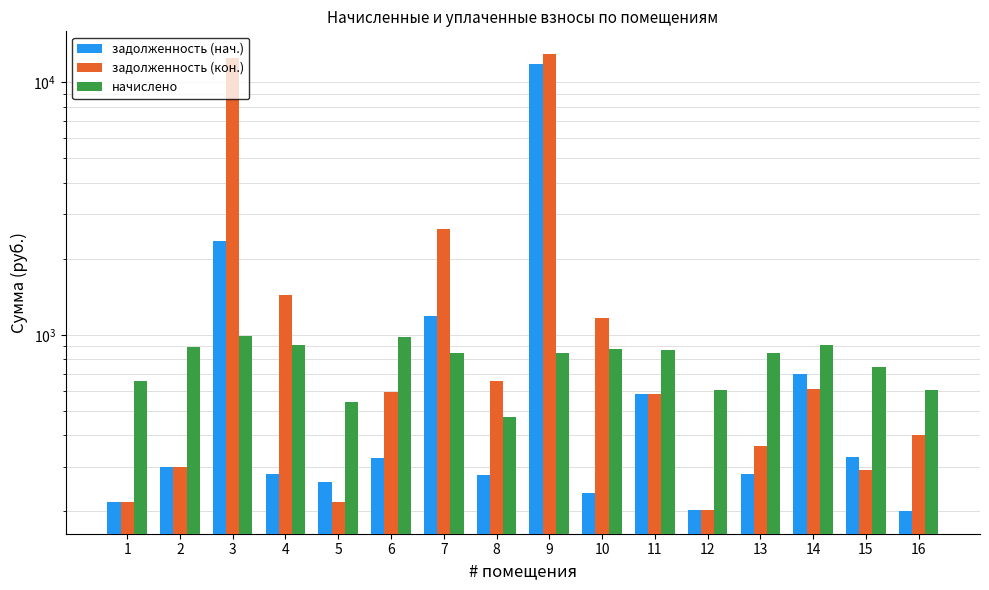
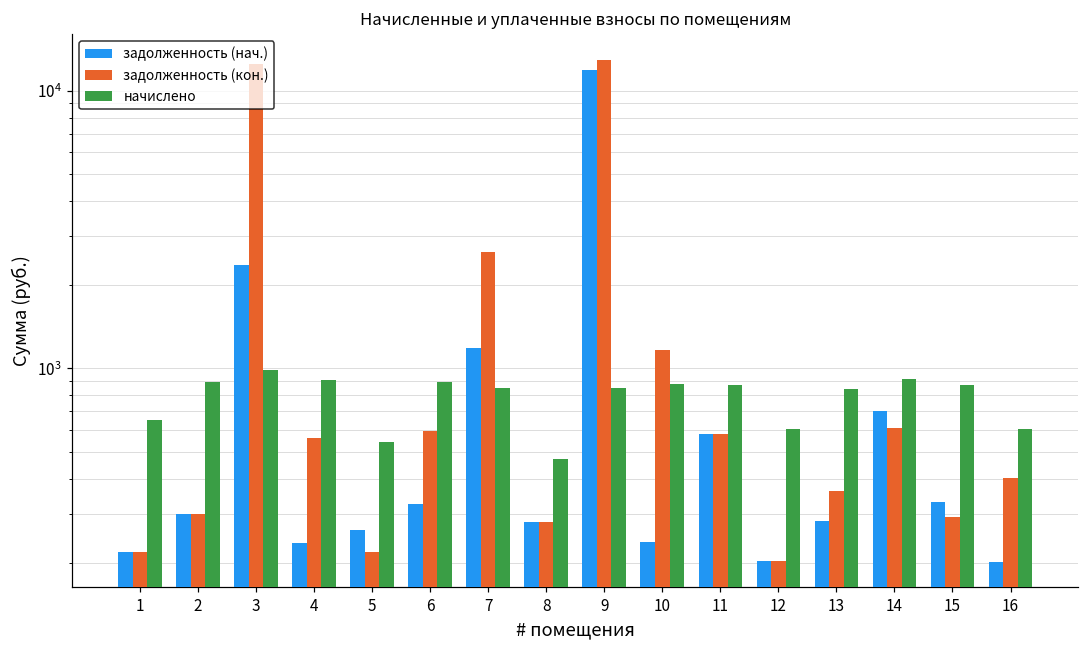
задолженность (нач.), 4: 280 -> 230
задолженность (кон.), 4: 1400 -> 560
начислено, 6: 980 -> 890
задолженность (кон.), 8: 660 -> 280
начислено, 15: 750 -> 870
